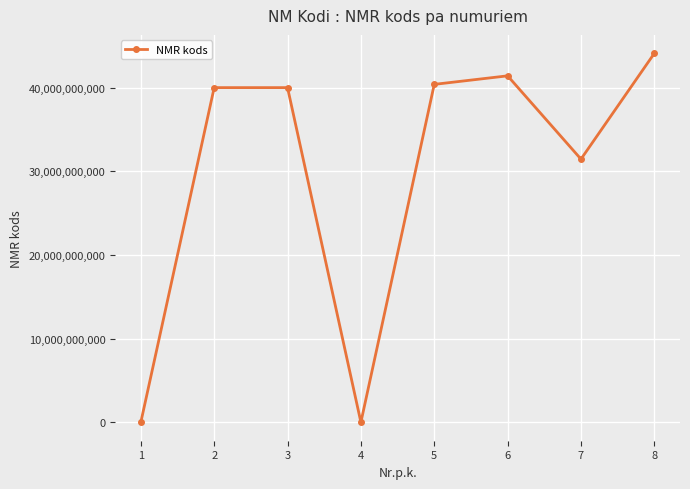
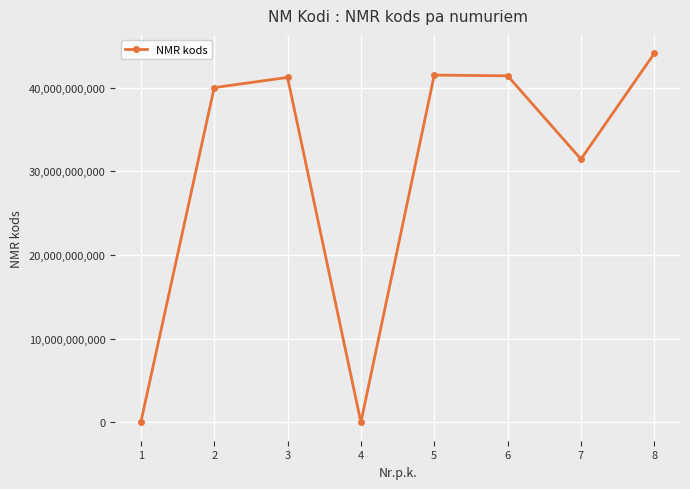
3: 40,000,000,000 -> 41,000,000,000
5: 40,000,000,000 -> 42,000,000,000
